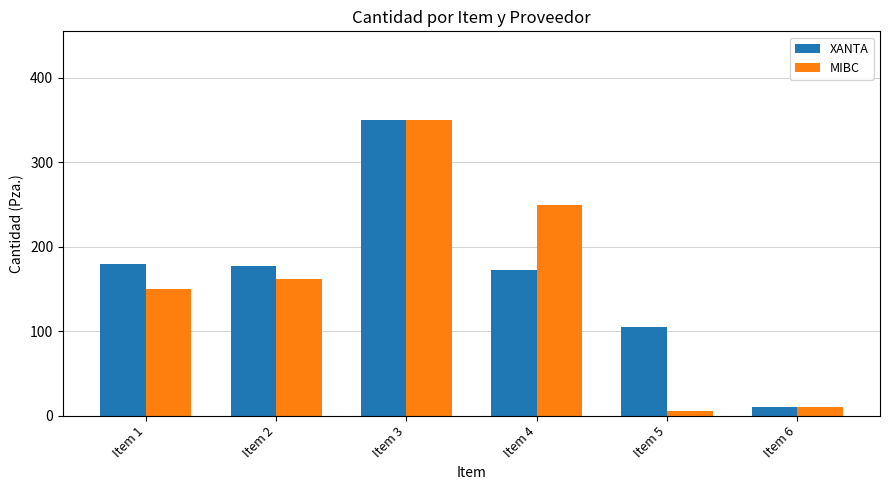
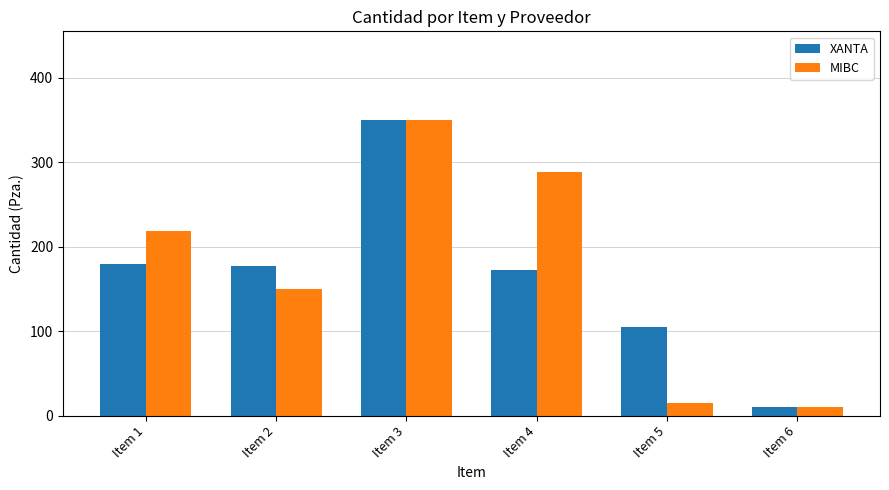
MIBC, Item 1: 150 -> 220
MIBC, Item 2: 160 -> 150
MIBC, Item 4: 250 -> 290
MIBC, Item 5: 10 -> 20
